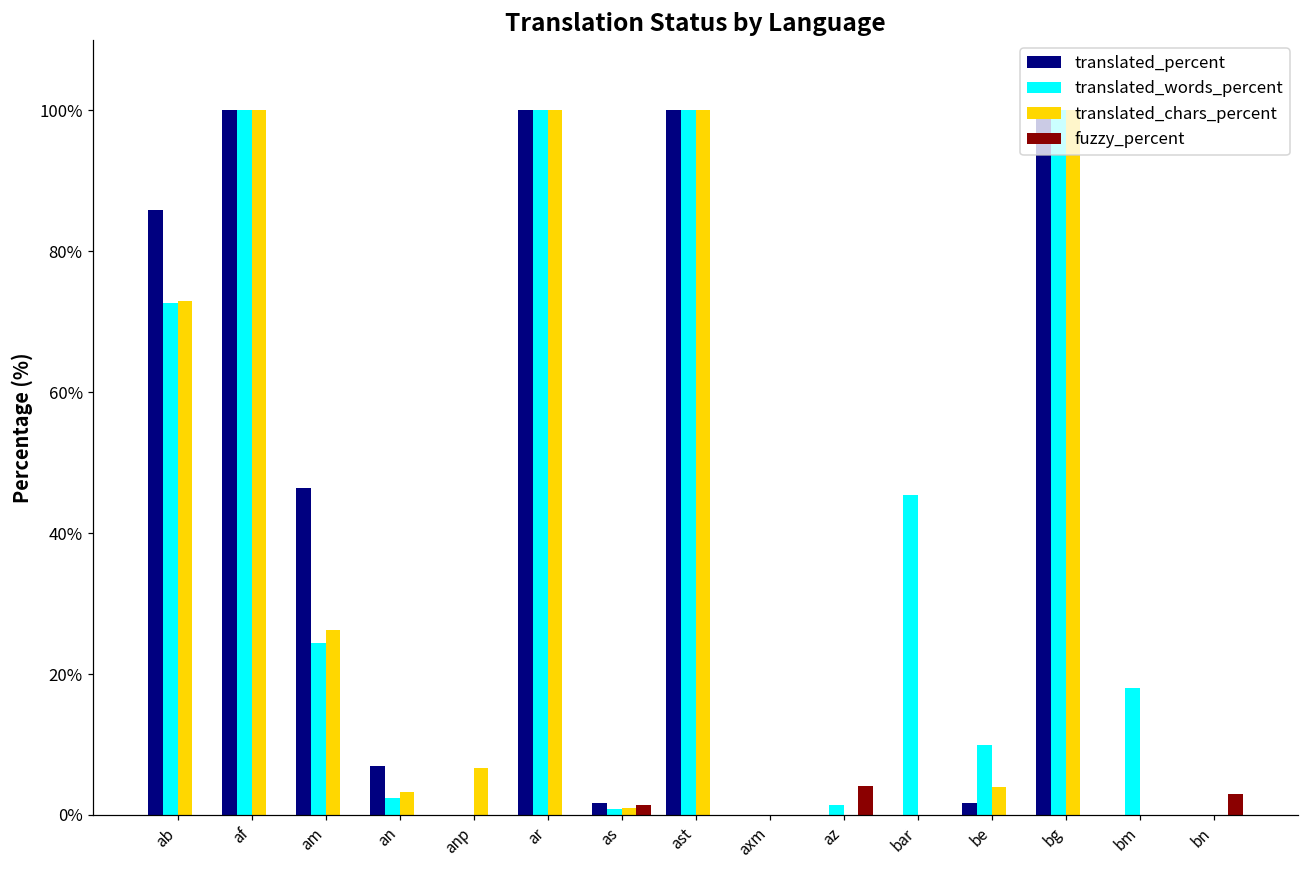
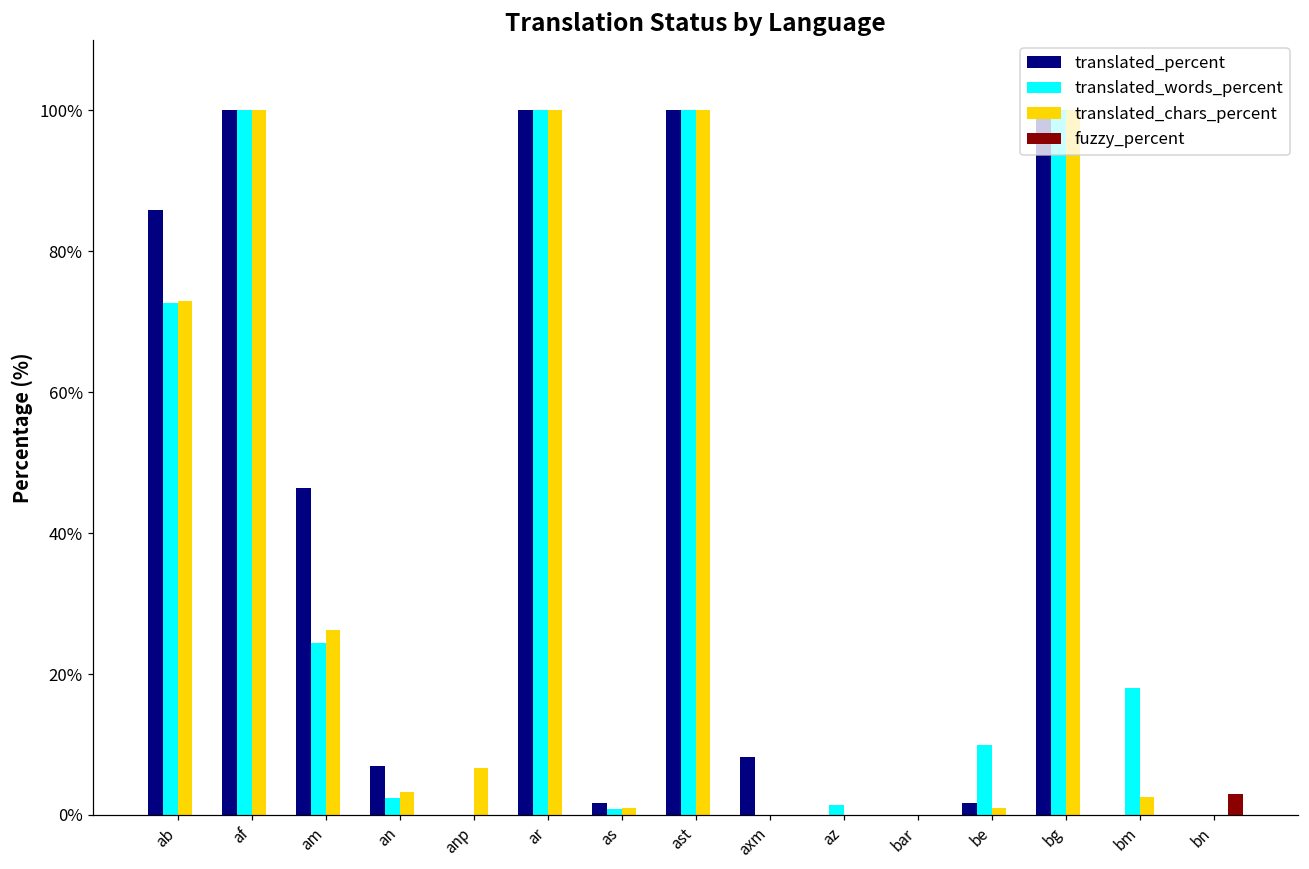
fuzzy_percent, as: 1% -> 0%
translated_percent, axm: 0% -> 8%
fuzzy_percent, az: 4% -> 0%
translated_words_percent, bar: 45% -> 0%
translated_chars_percent, be: 4% -> 1%
translated_chars_percent, bm: 0% -> 3%
